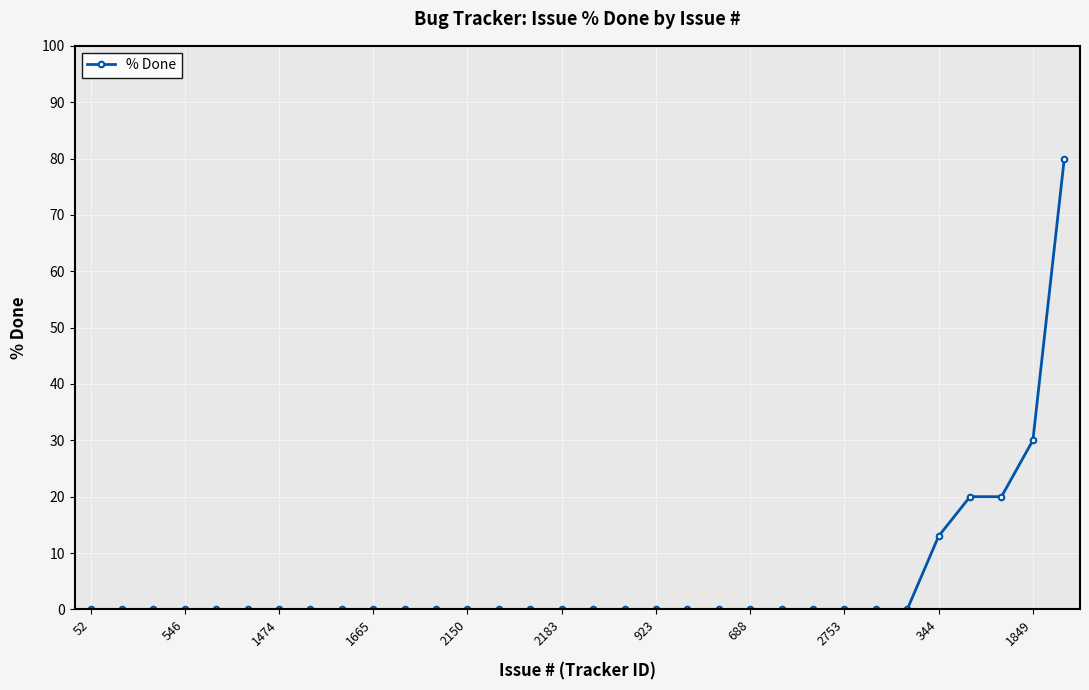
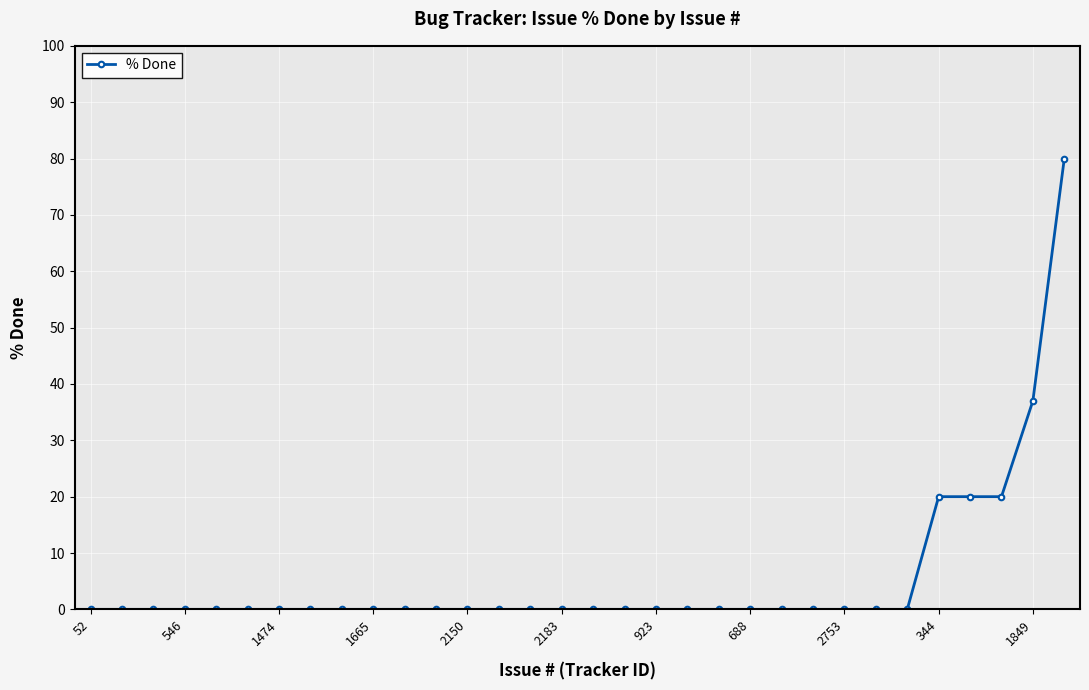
344: 13 -> 20
1849: 30 -> 37
